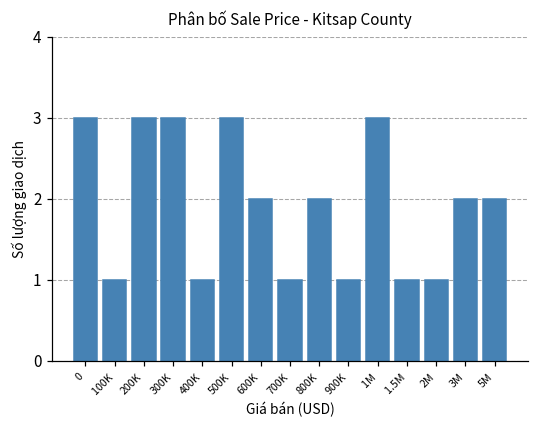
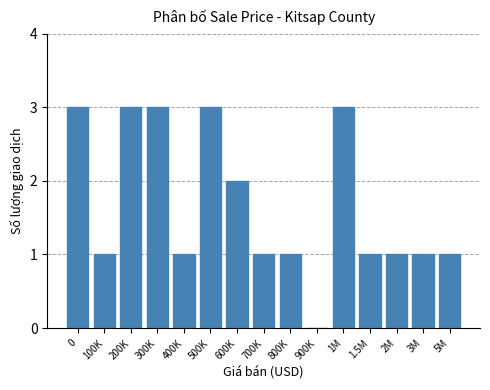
800K: 2 -> 1
900K: 1 -> 0
3M: 2 -> 1
5M: 2 -> 1
